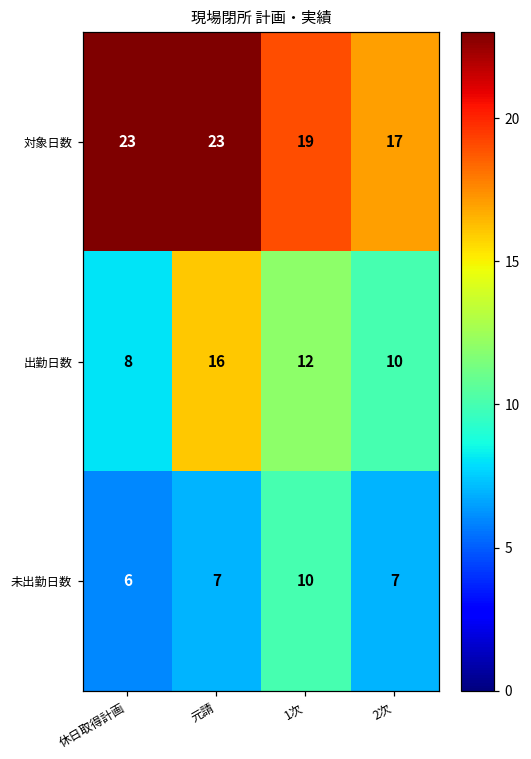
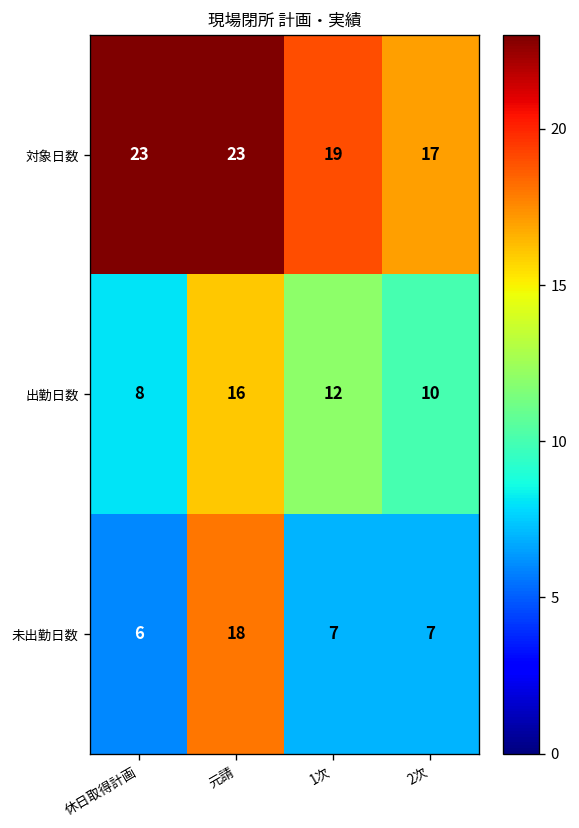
未出勤日数, 元請: 7 -> 18
未出勤日数, 1次: 10 -> 7
